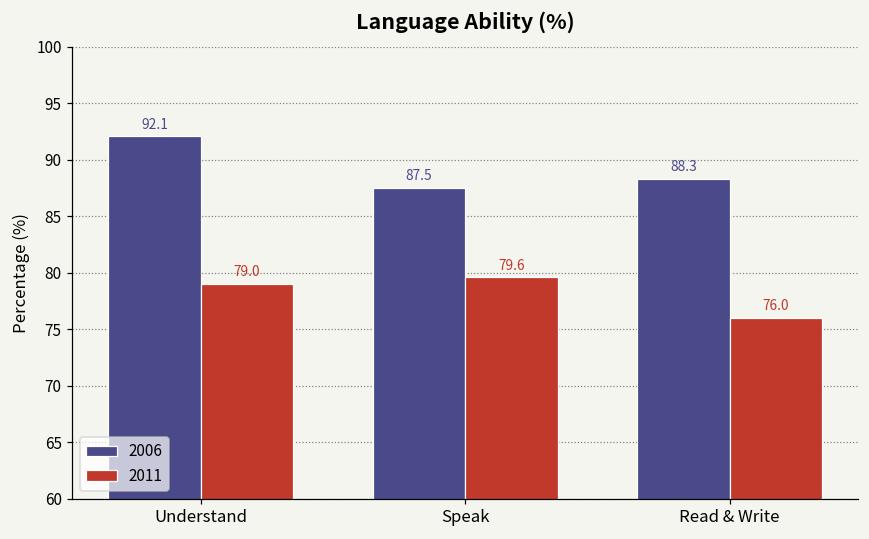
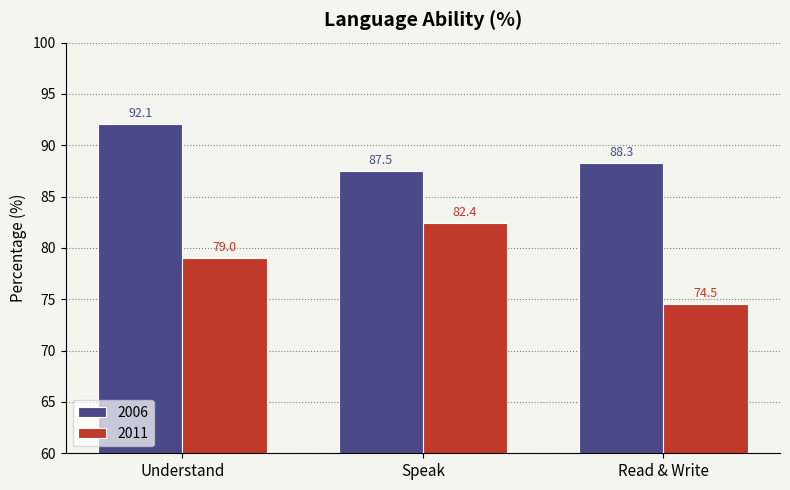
2011, Speak: 79.6 -> 82.4
2011, Read & Write: 76.0 -> 74.5
